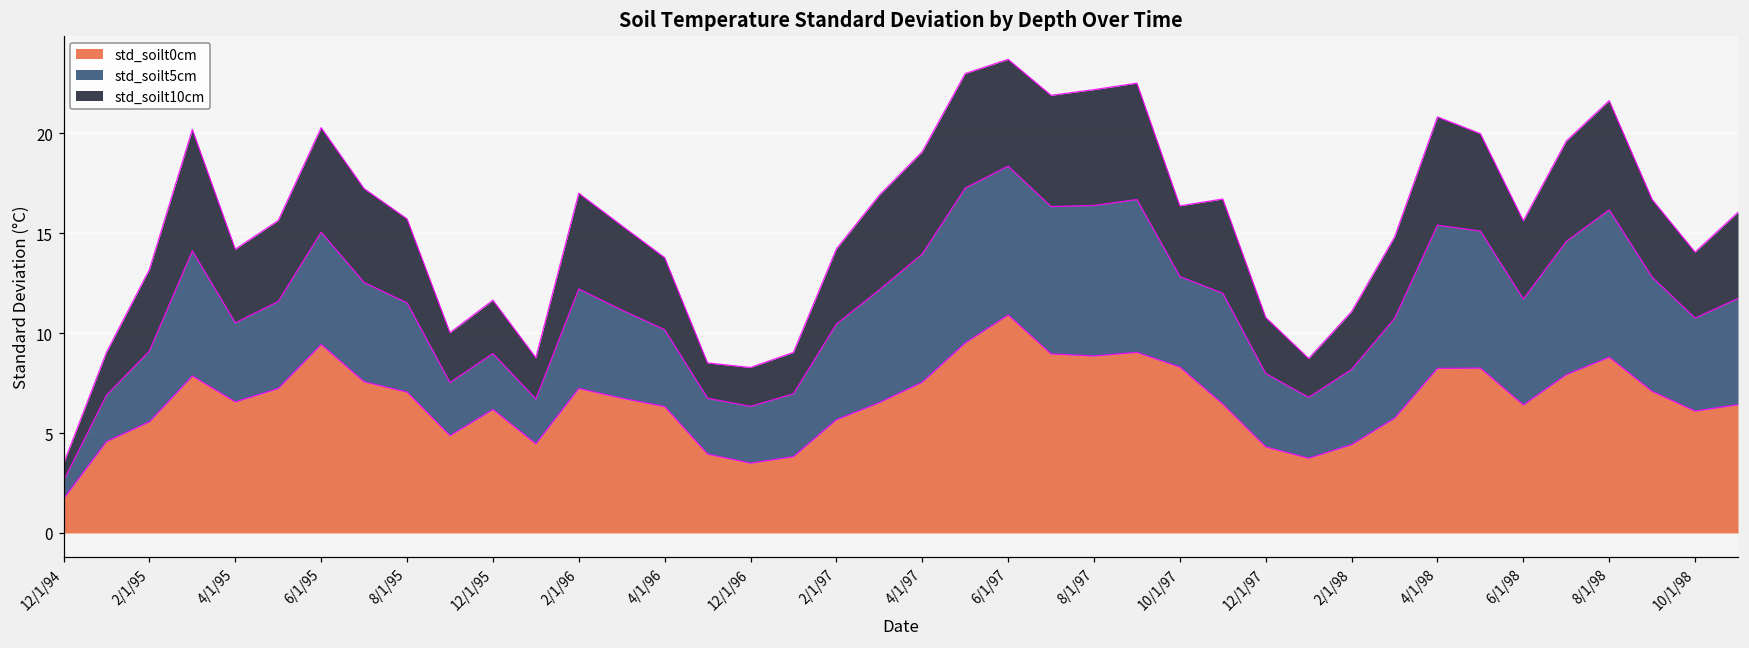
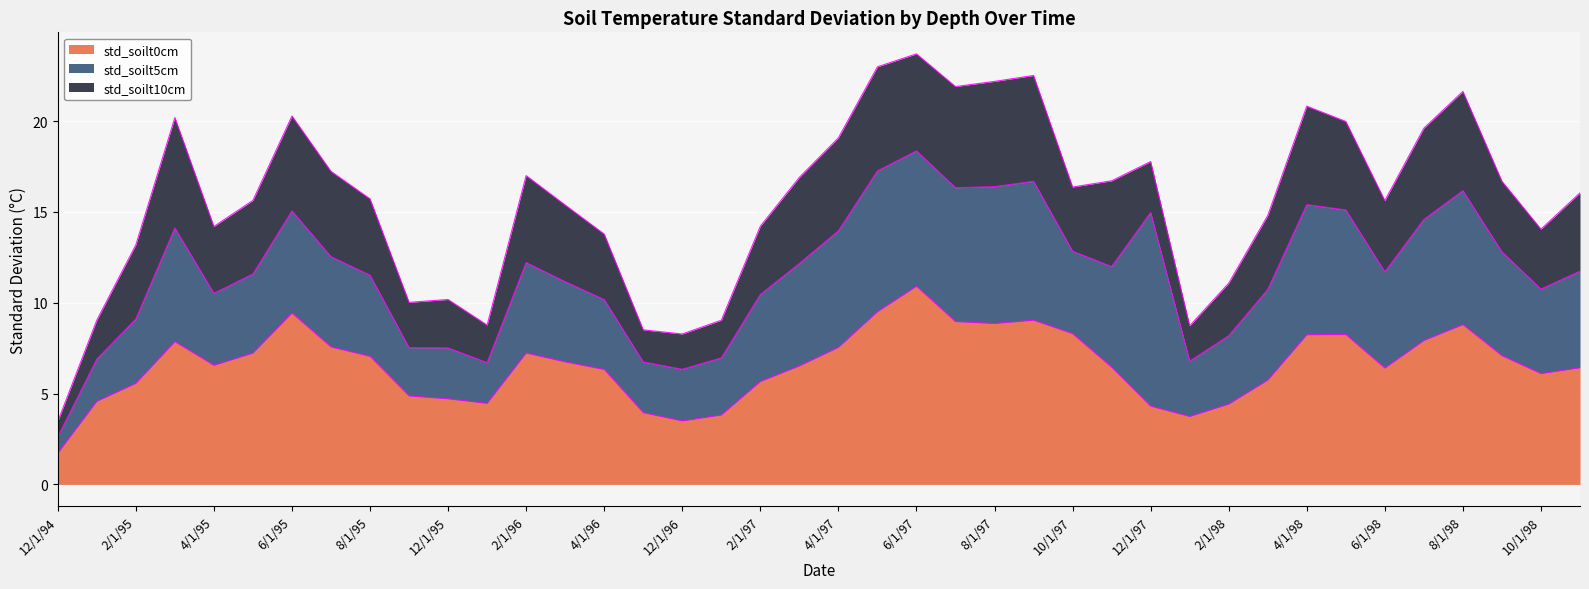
std_soilt0cm, 12/1/95: 6.2 -> 4.7
std_soilt5cm, 12/1/97: 3.7 -> 10.7
